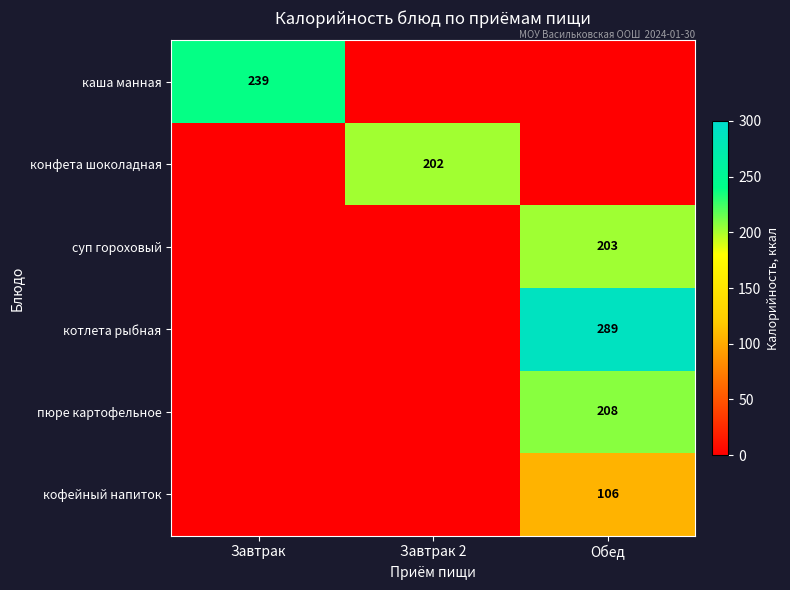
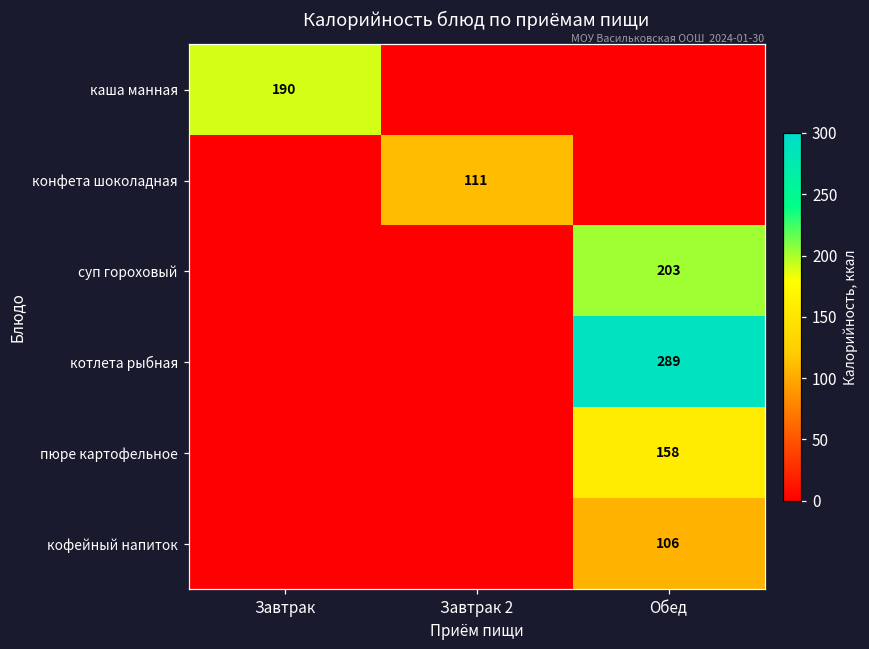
каша манная, Завтрак: 239 -> 190
конфета шоколадная, Завтрак 2: 202 -> 111
пюре картофельное, Обед: 208 -> 158
